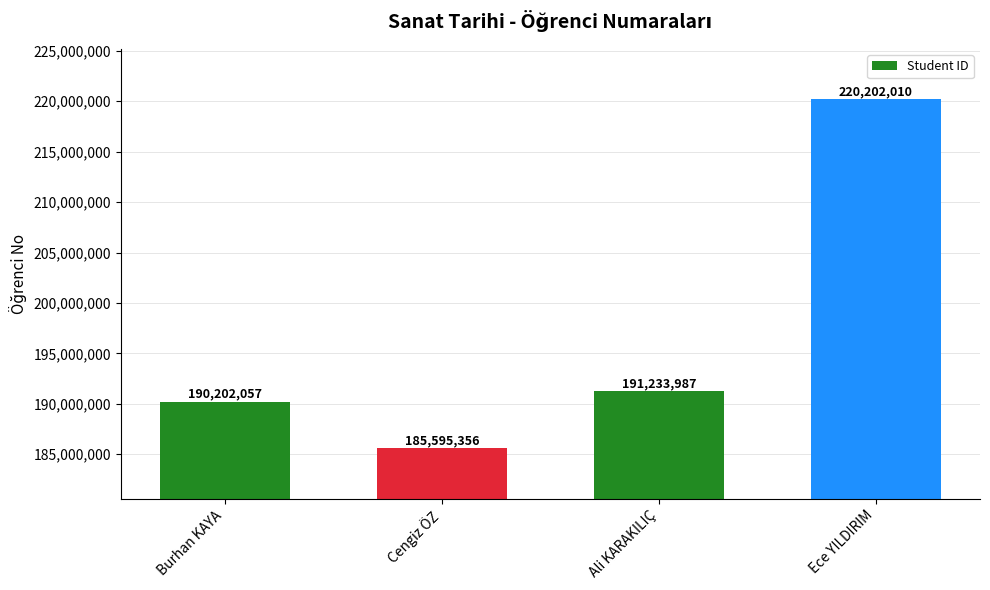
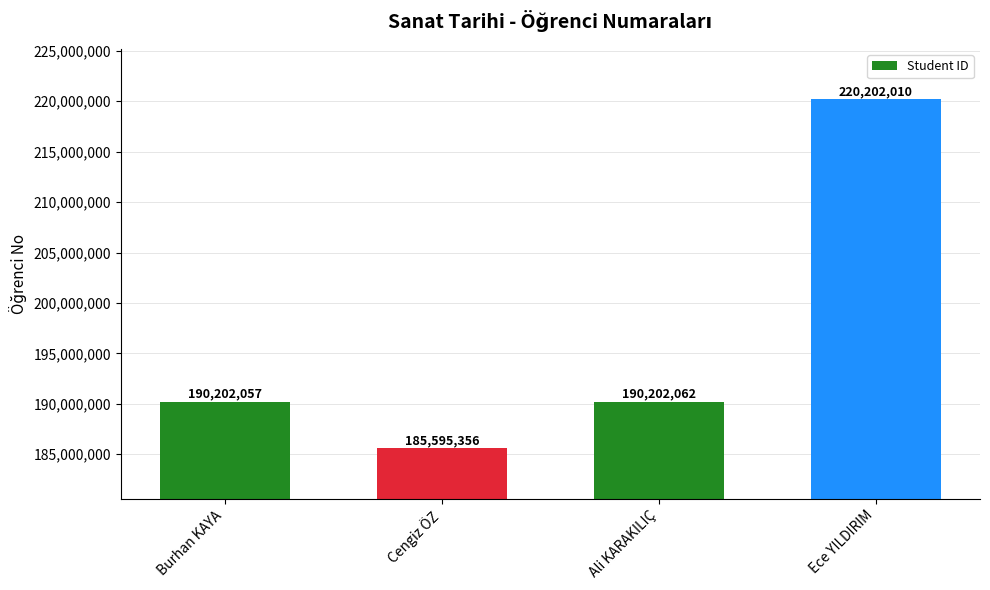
Ali KARAKILIÇ: 191,233,987 -> 190,202,062
